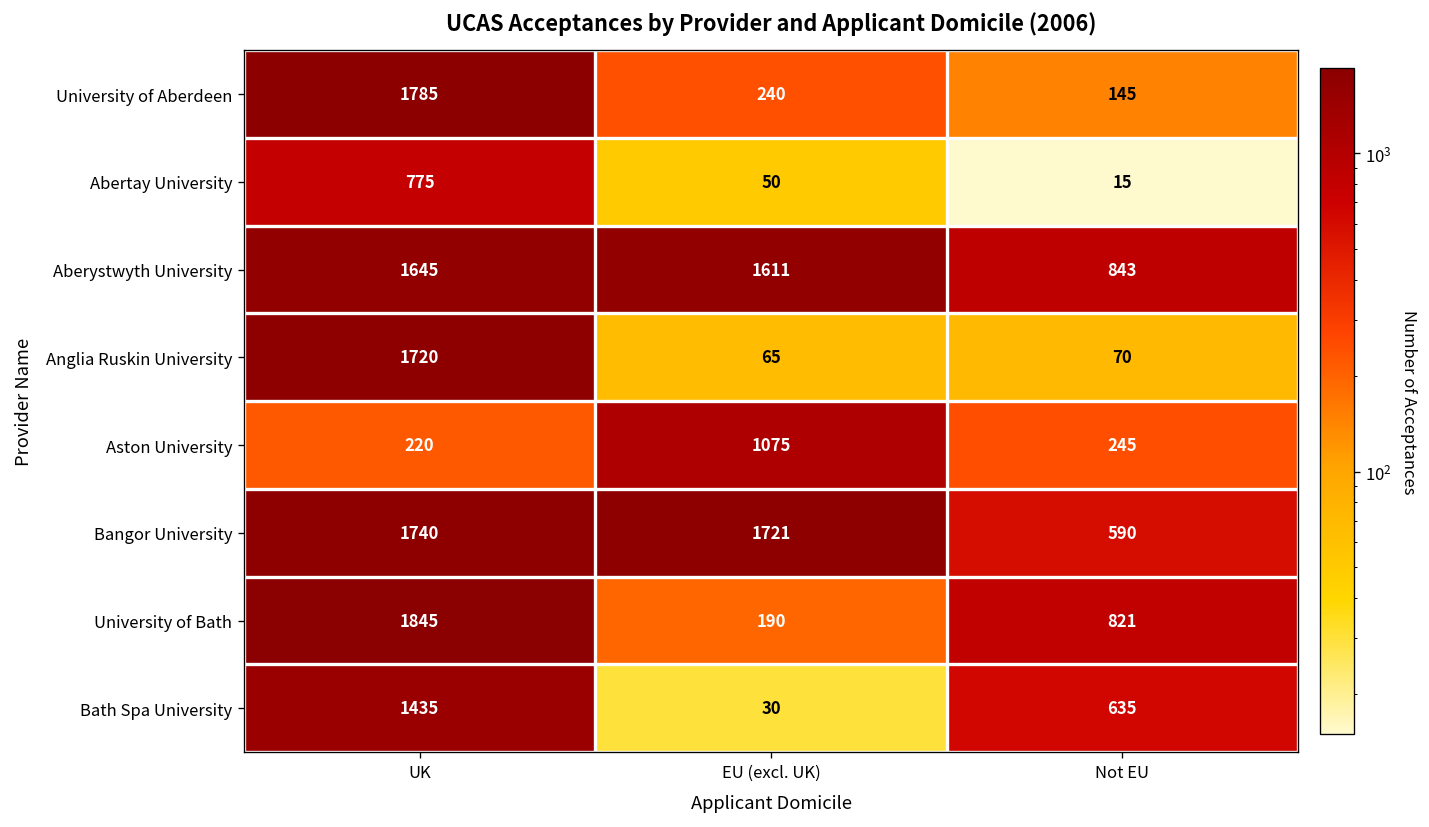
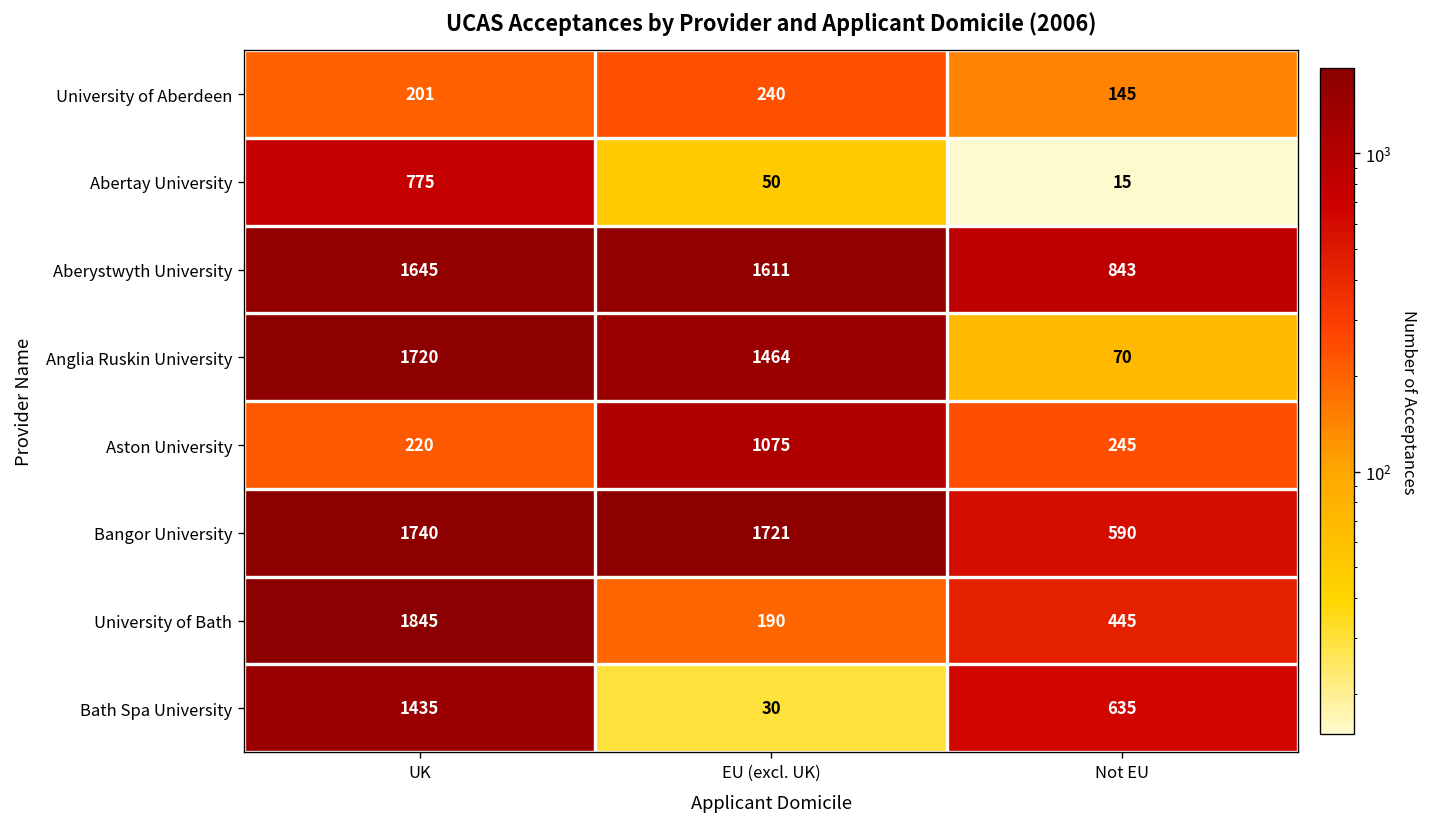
University of Aberdeen, UK: 1785 -> 201
Anglia Ruskin University, EU (excl. UK): 65 -> 1464
University of Bath, Not EU: 821 -> 445
